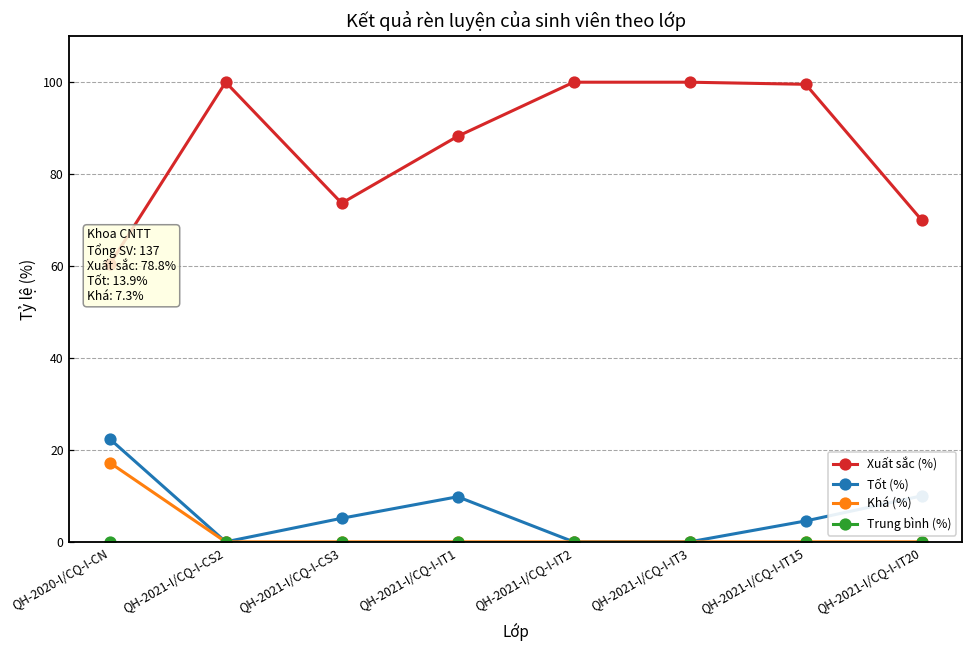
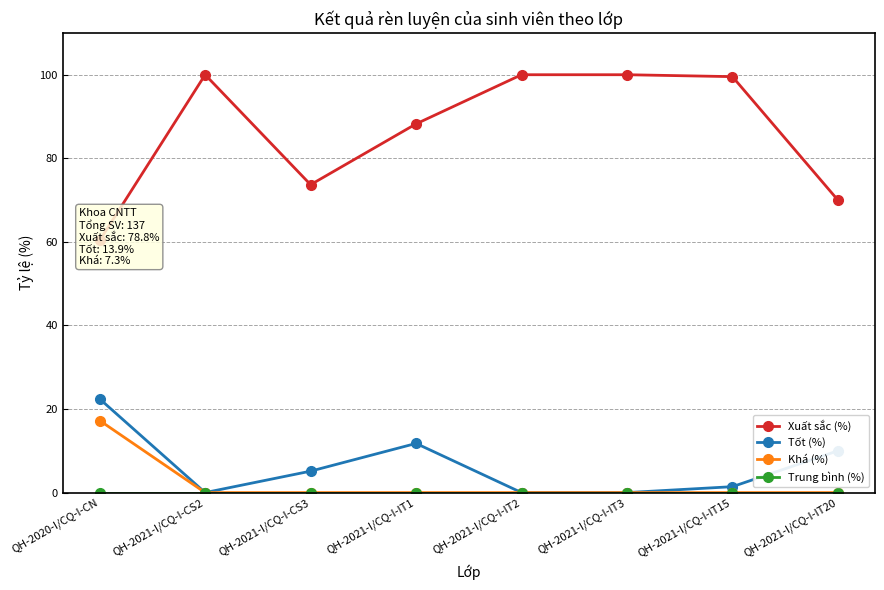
Tốt (%), QH-2021-I/CQ-I-IT1: 10 -> 12
Tốt (%), QH-2021-I/CQ-I-IT15: 5 -> 1
